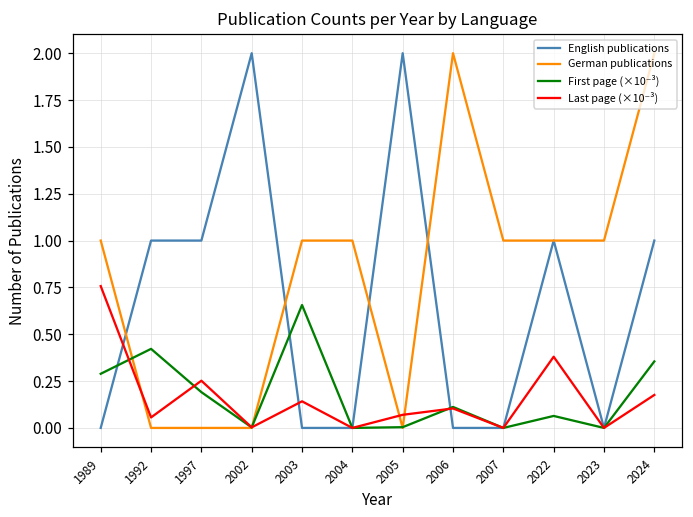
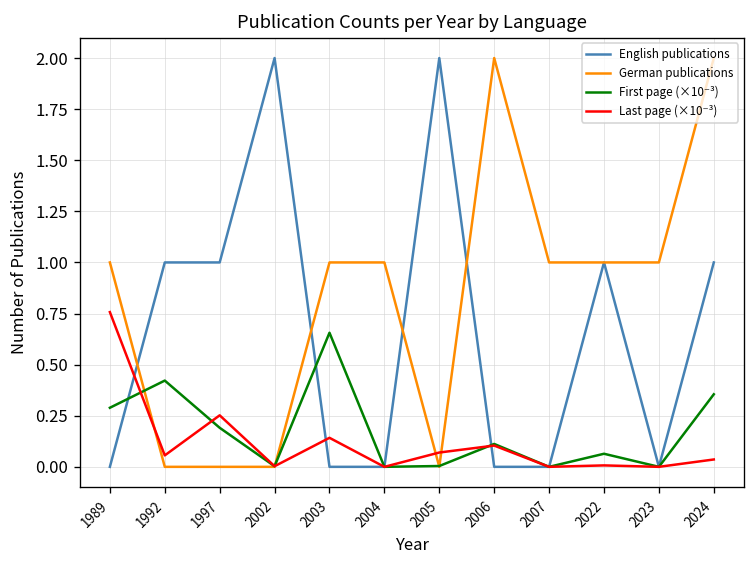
Last page (×10⁻³), 2022: 0.38 -> 0.01
Last page (×10⁻³), 2024: 0.18 -> 0.04
